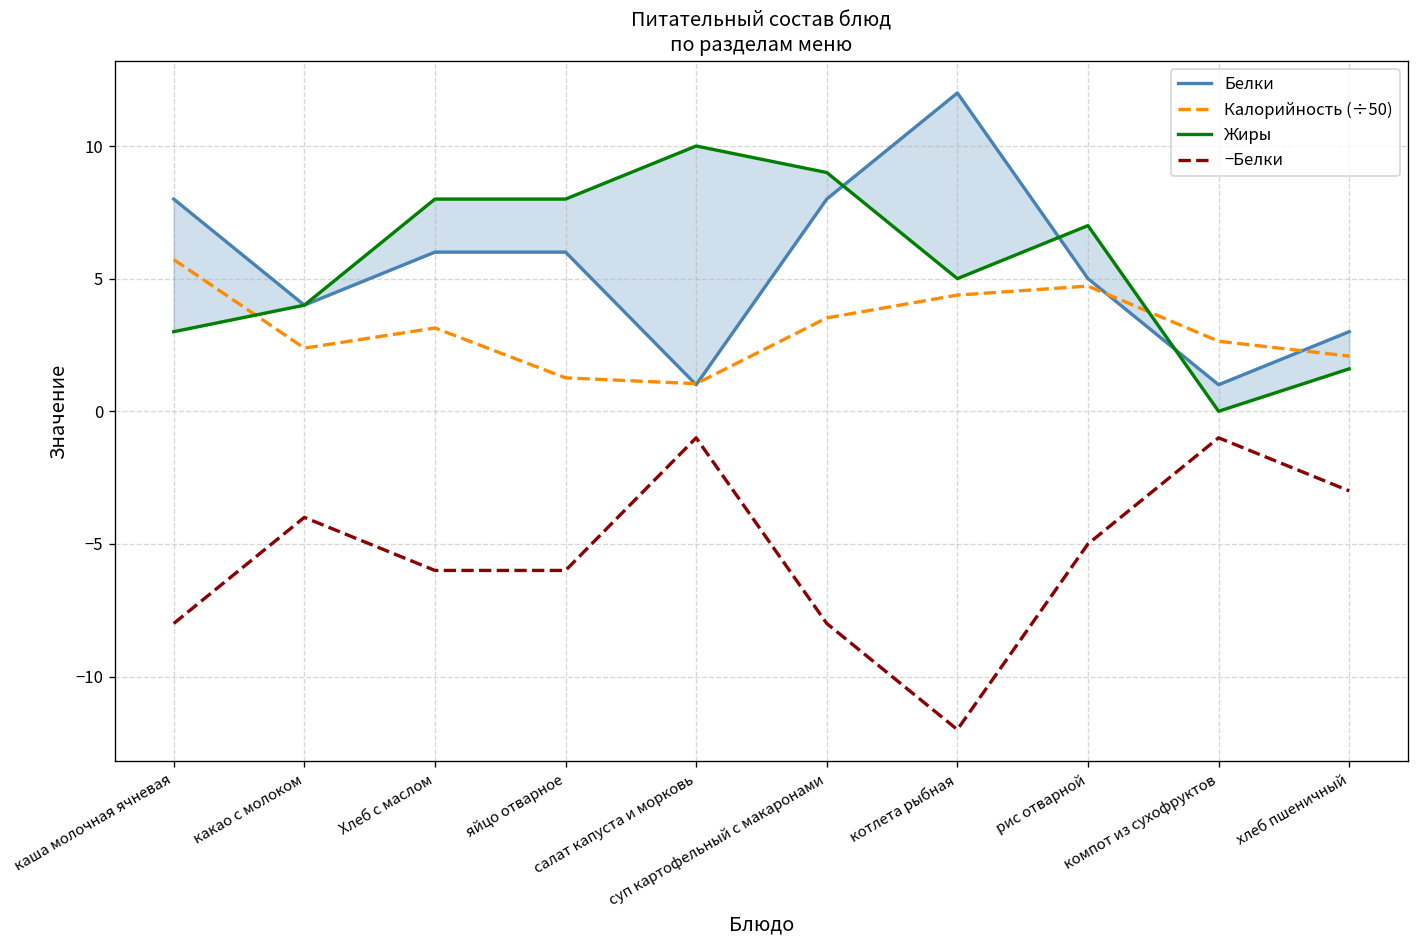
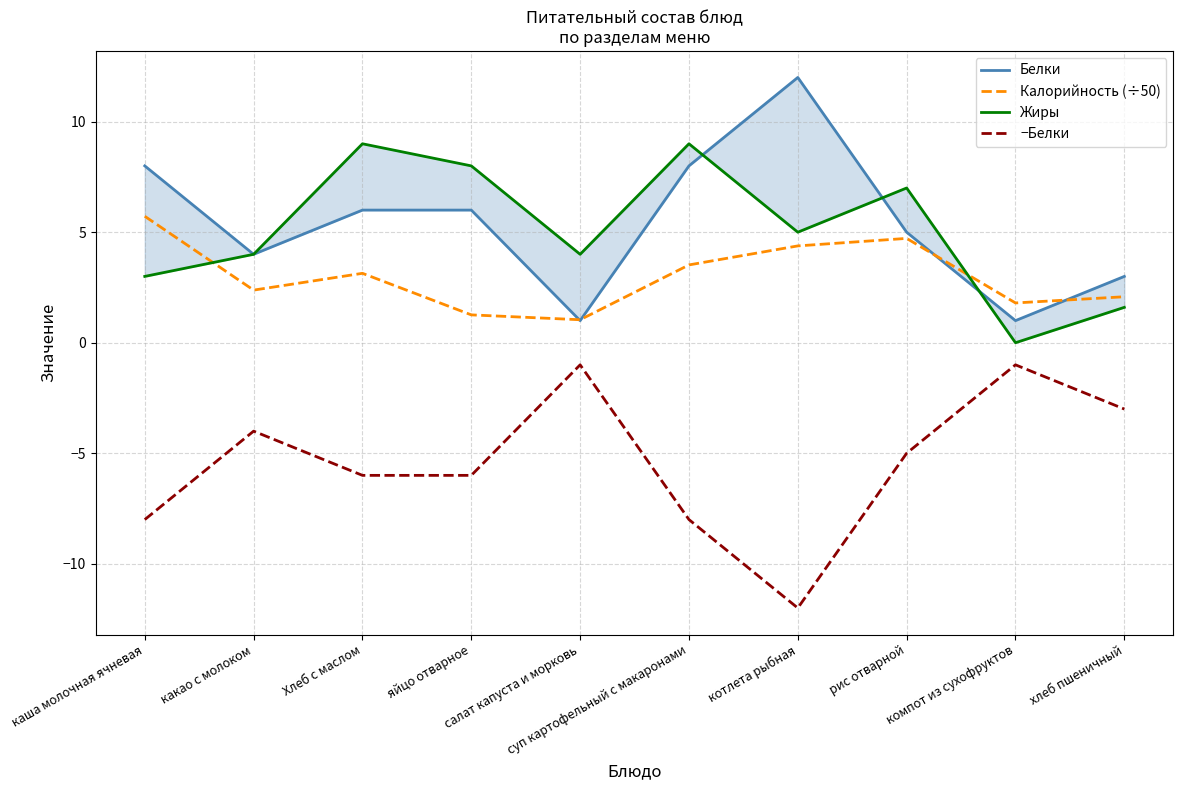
Жиры, Хлеб с маслом: 8 -> 9
Жиры, салат капуста и морковь: 10 -> 4
Калорийность (÷50), компот из сухофруктов: 2.6 -> 1.8
